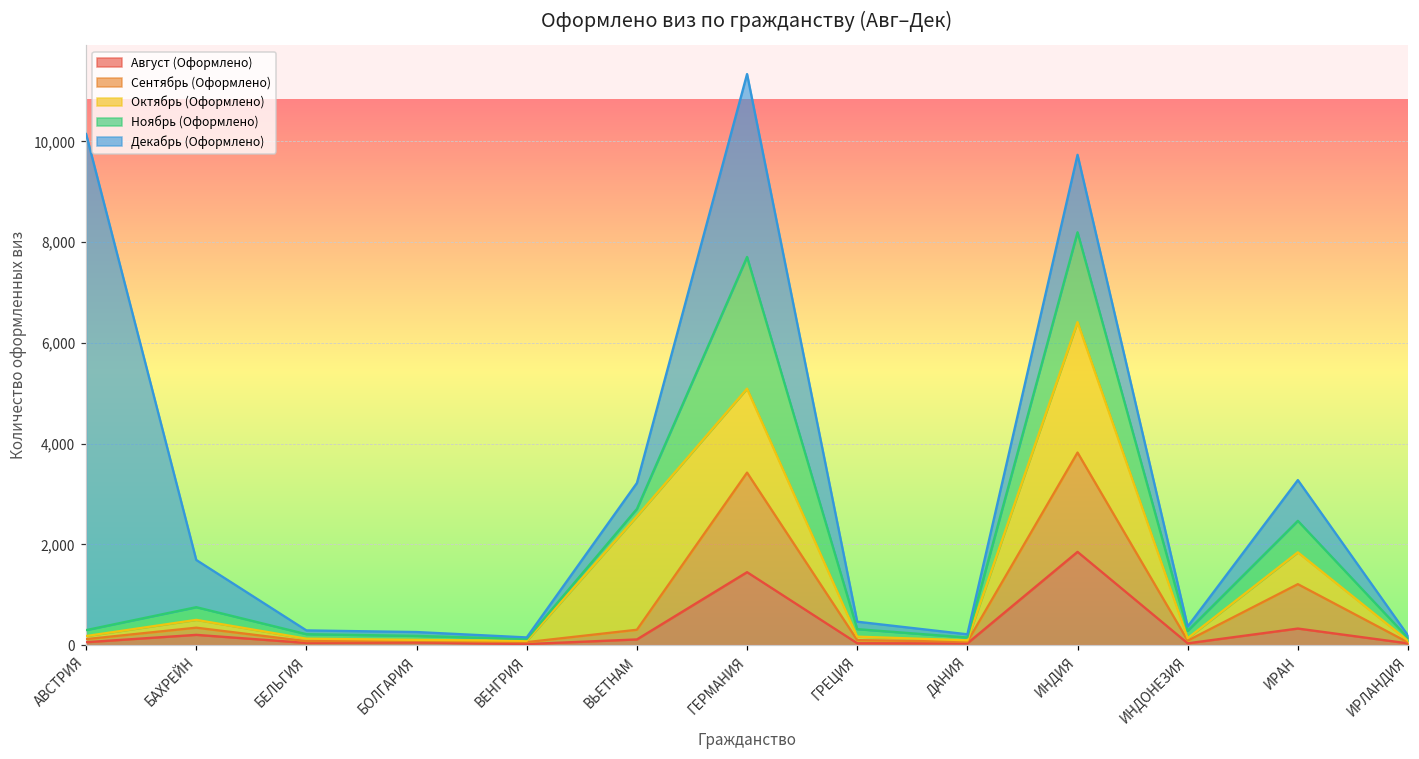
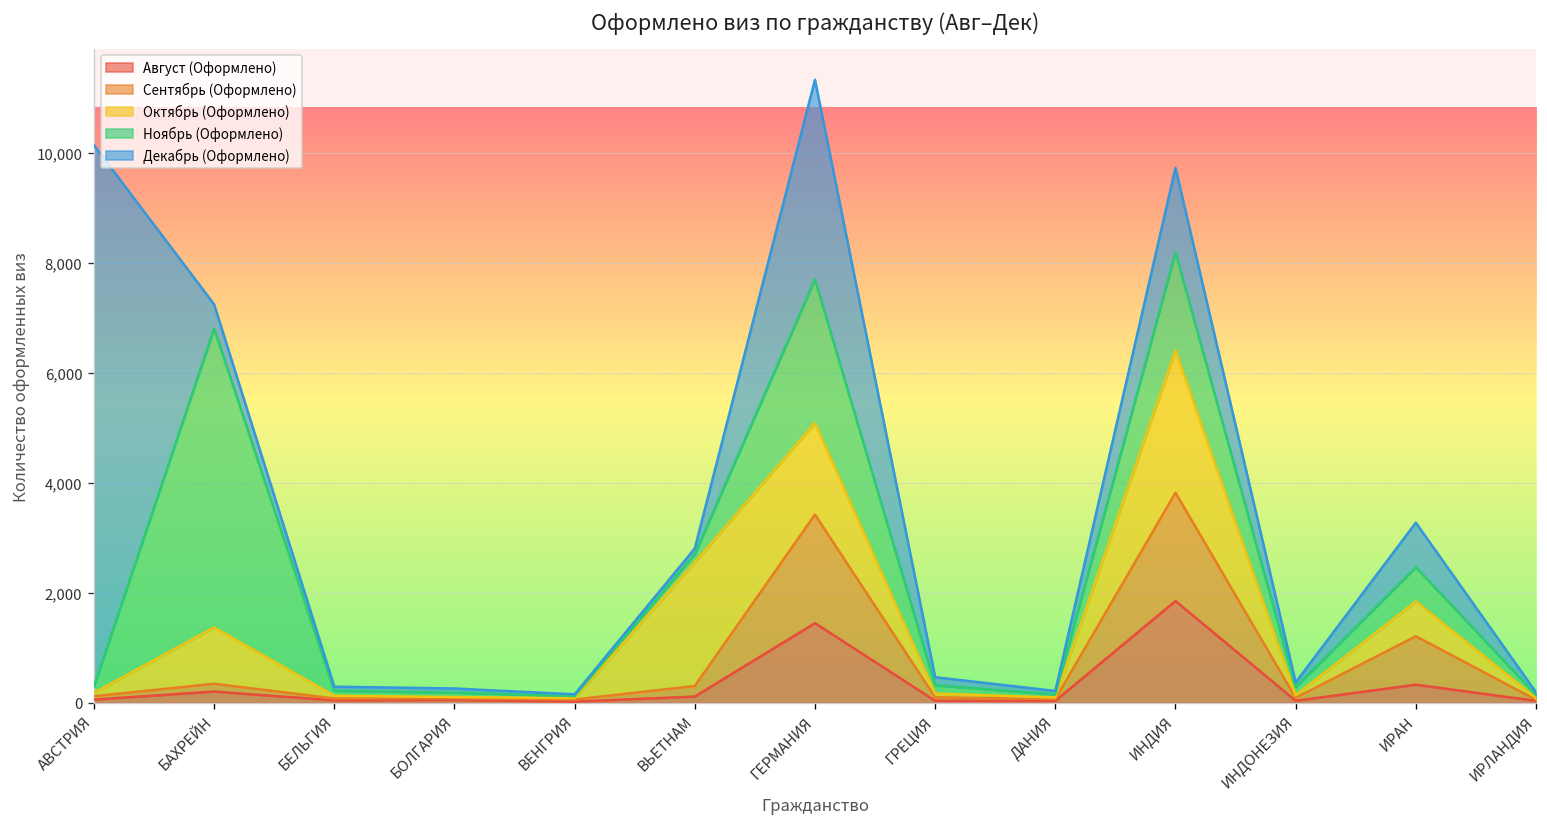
Октябрь (Оформлено), БАХРЕЙН: 200 -> 1,000
Ноябрь (Оформлено), БАХРЕЙН: 300 -> 5,400
Декабрь (Оформлено), БАХРЕЙН: 900 -> 400
Декабрь (Оформлено), ВЬЕТНАМ: 500 -> 100
